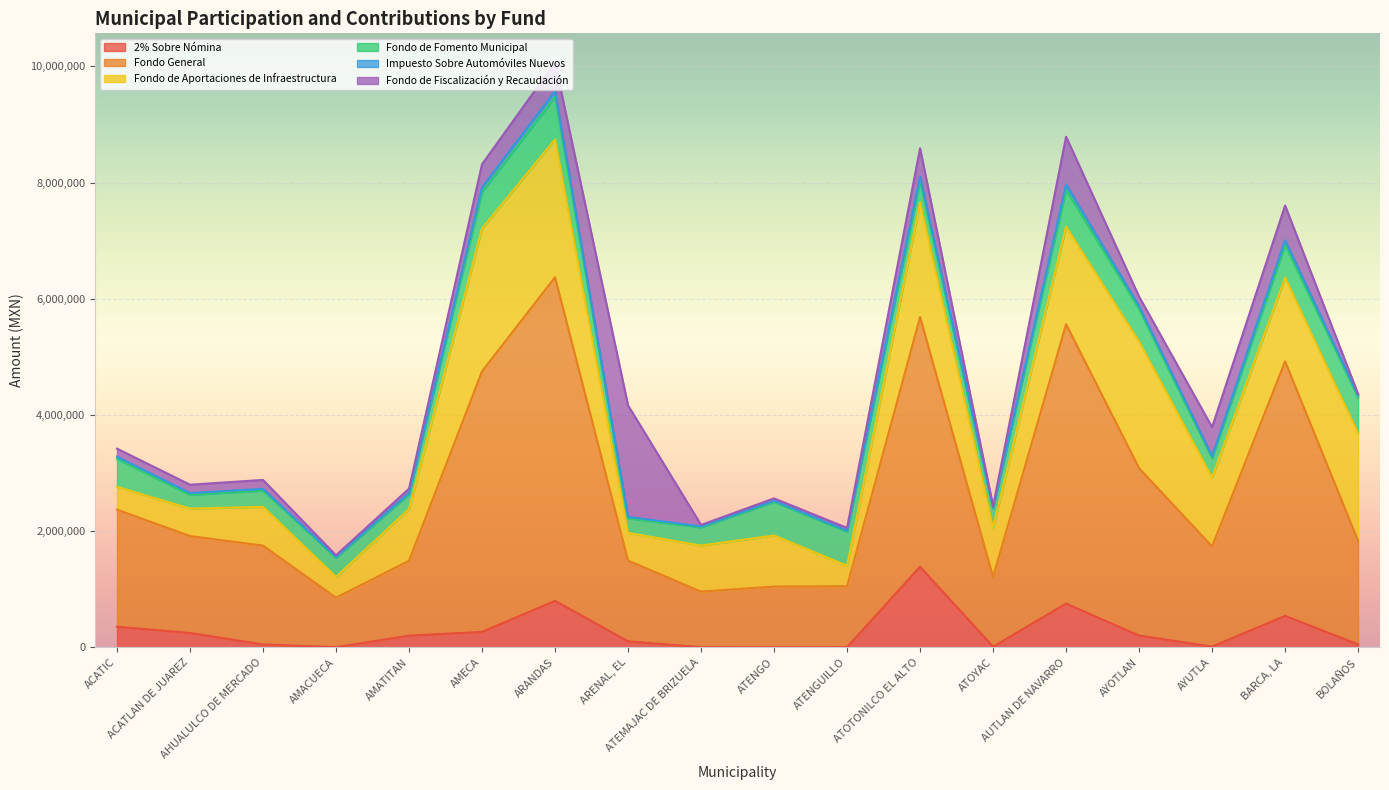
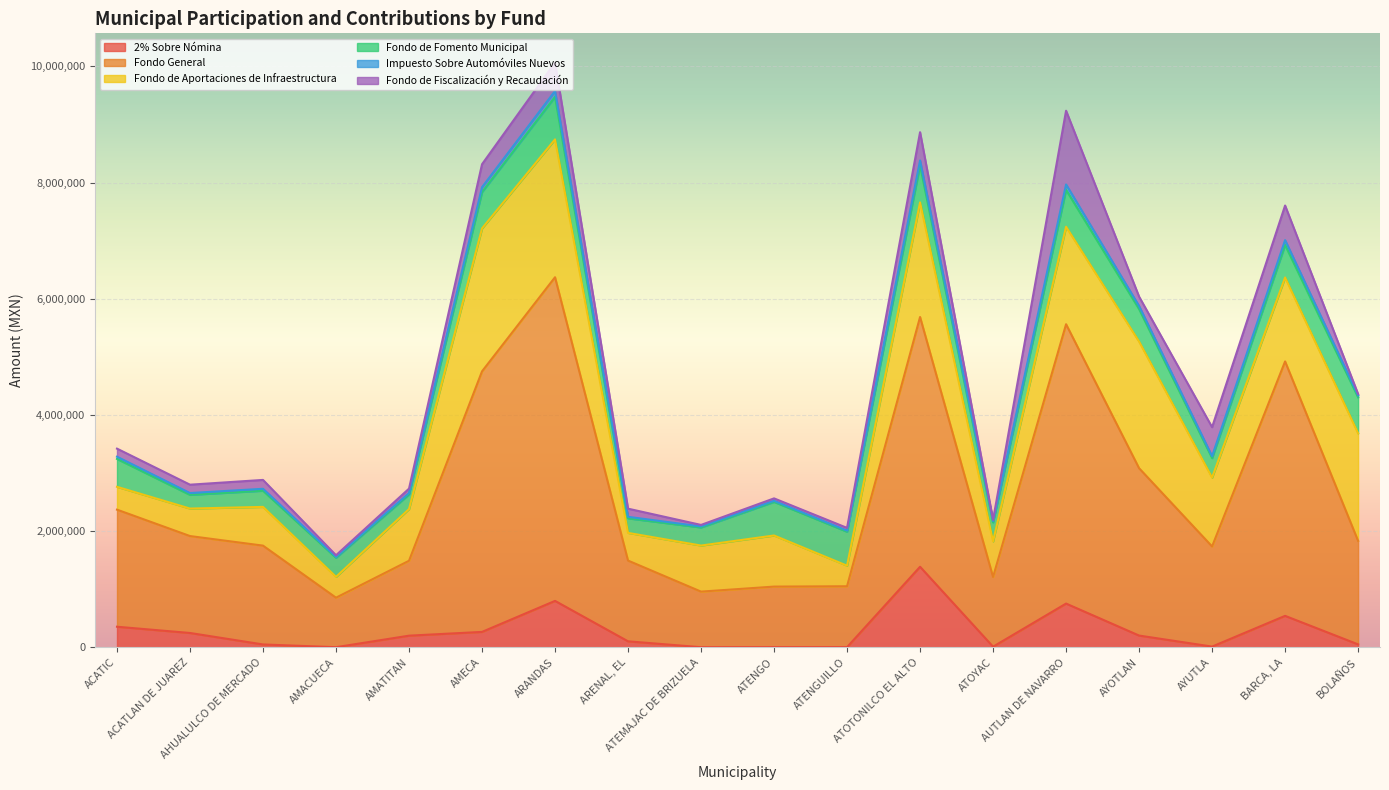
Fondo de Fiscalización y Recaudación, ARENAL, EL: 1,900,000 -> 100,000
Fondo de Fomento Municipal, ATOTONILCO EL ALTO: 400,000 -> 600,000
Fondo de Aportaciones de Infraestructura, ATOYAC: 800,000 -> 600,000
Fondo de Fiscalización y Recaudación, AUTLAN DE NAVARRO: 800,000 -> 1,300,000
